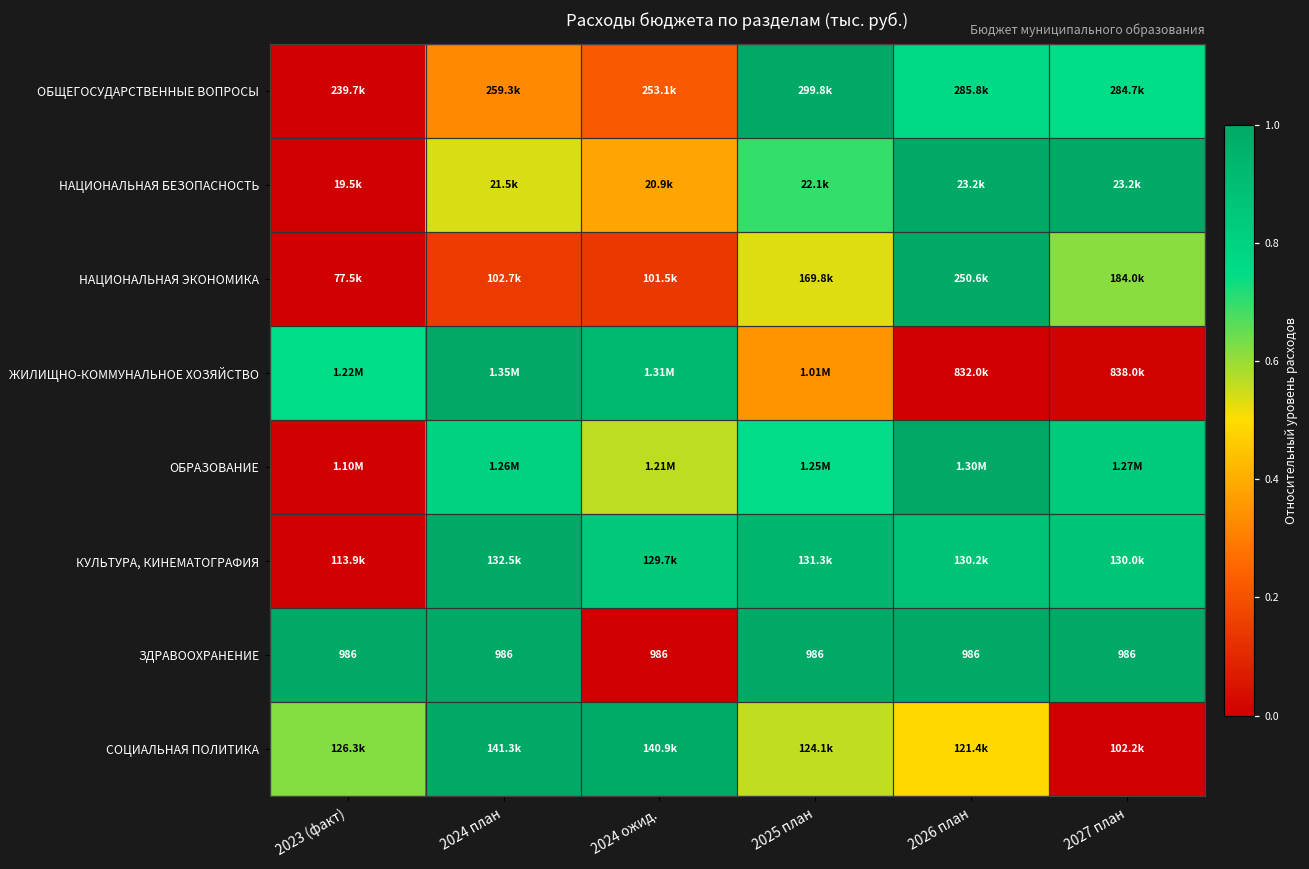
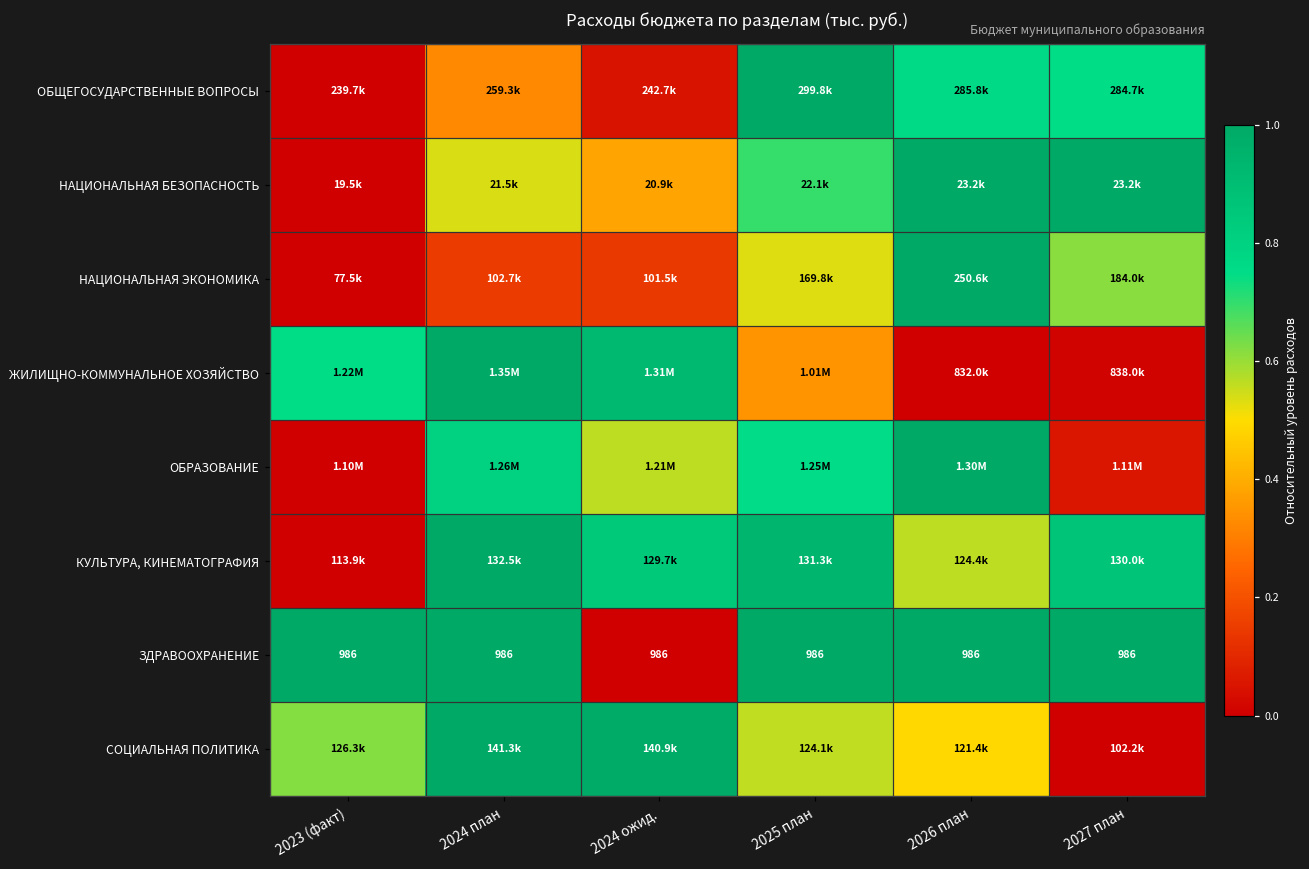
ОБЩЕГОСУДАРСТВЕННЫЕ ВОПРОСЫ, 2024 ожид.: 253.1k -> 242.7k
ОБРАЗОВАНИЕ, 2027 план: 1.27M -> 1.11M
КУЛЬТУРА, КИНЕМАТОГРАФИЯ, 2026 план: 130.2k -> 124.4k
